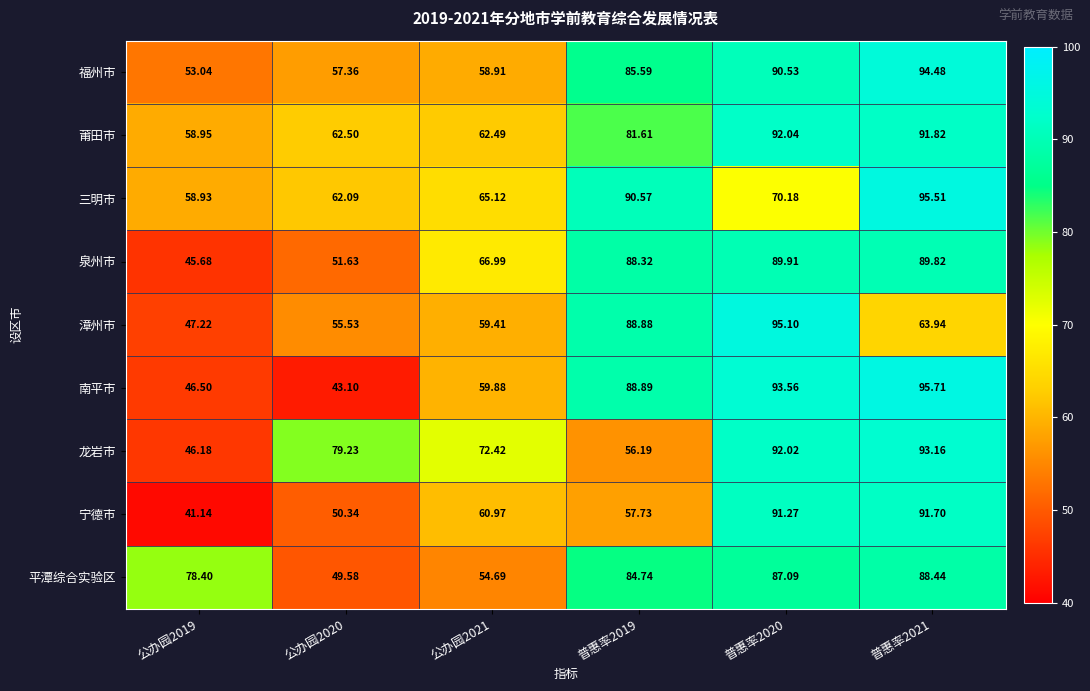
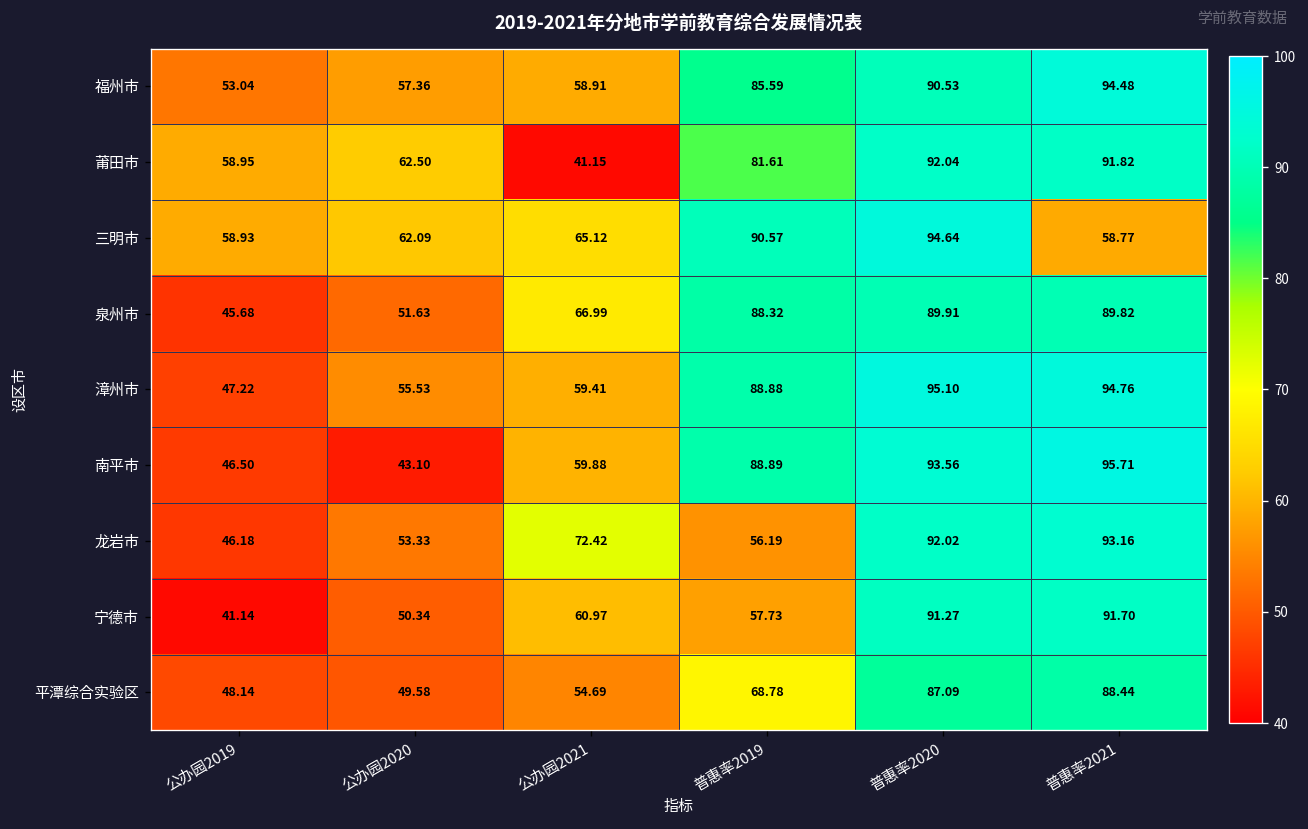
莆田市, 公办园2021: 62.49 -> 41.15
三明市, 普惠率2020: 70.18 -> 94.64
三明市, 普惠率2021: 95.51 -> 58.77
漳州市, 普惠率2021: 63.94 -> 94.76
龙岩市, 公办园2020: 79.23 -> 53.33
平潭综合实验区, 公办园2019: 78.40 -> 48.14
平潭综合实验区, 普惠率2019: 84.74 -> 68.78
